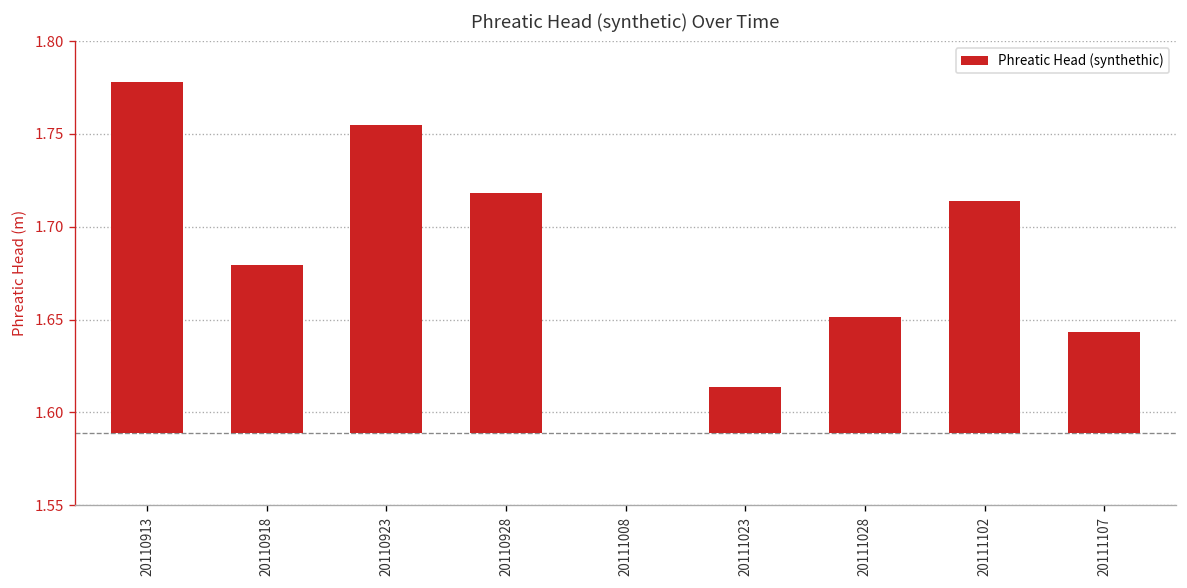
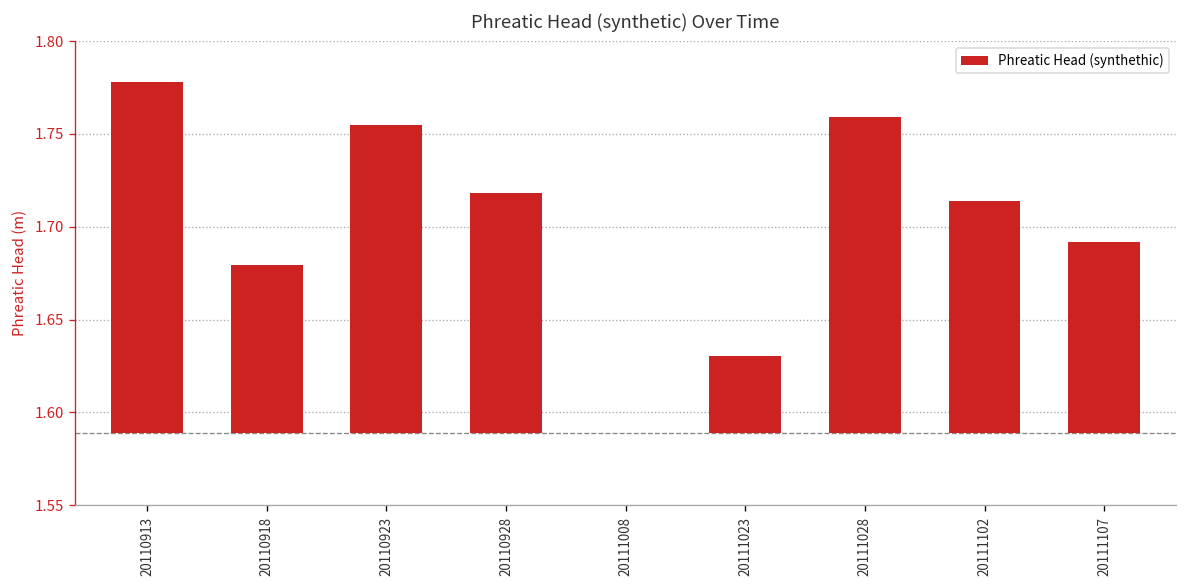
20111023: 1.613 -> 1.630
20111028: 1.651 -> 1.759
20111107: 1.643 -> 1.692
